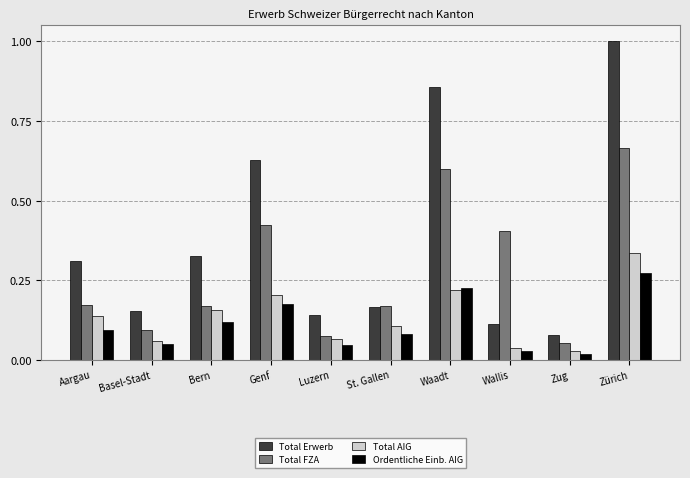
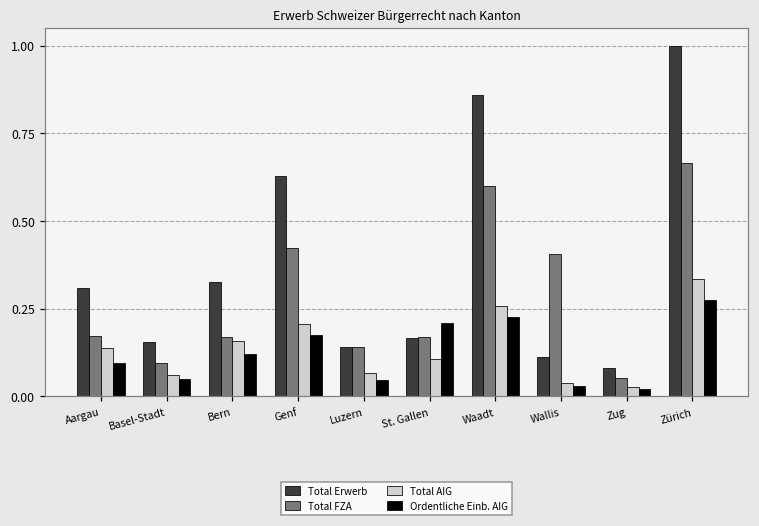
Total FZA, Luzern: 0.07 -> 0.14
Ordentliche Einb. AIG, St. Gallen: 0.08 -> 0.21
Total AIG, Waadt: 0.22 -> 0.26
